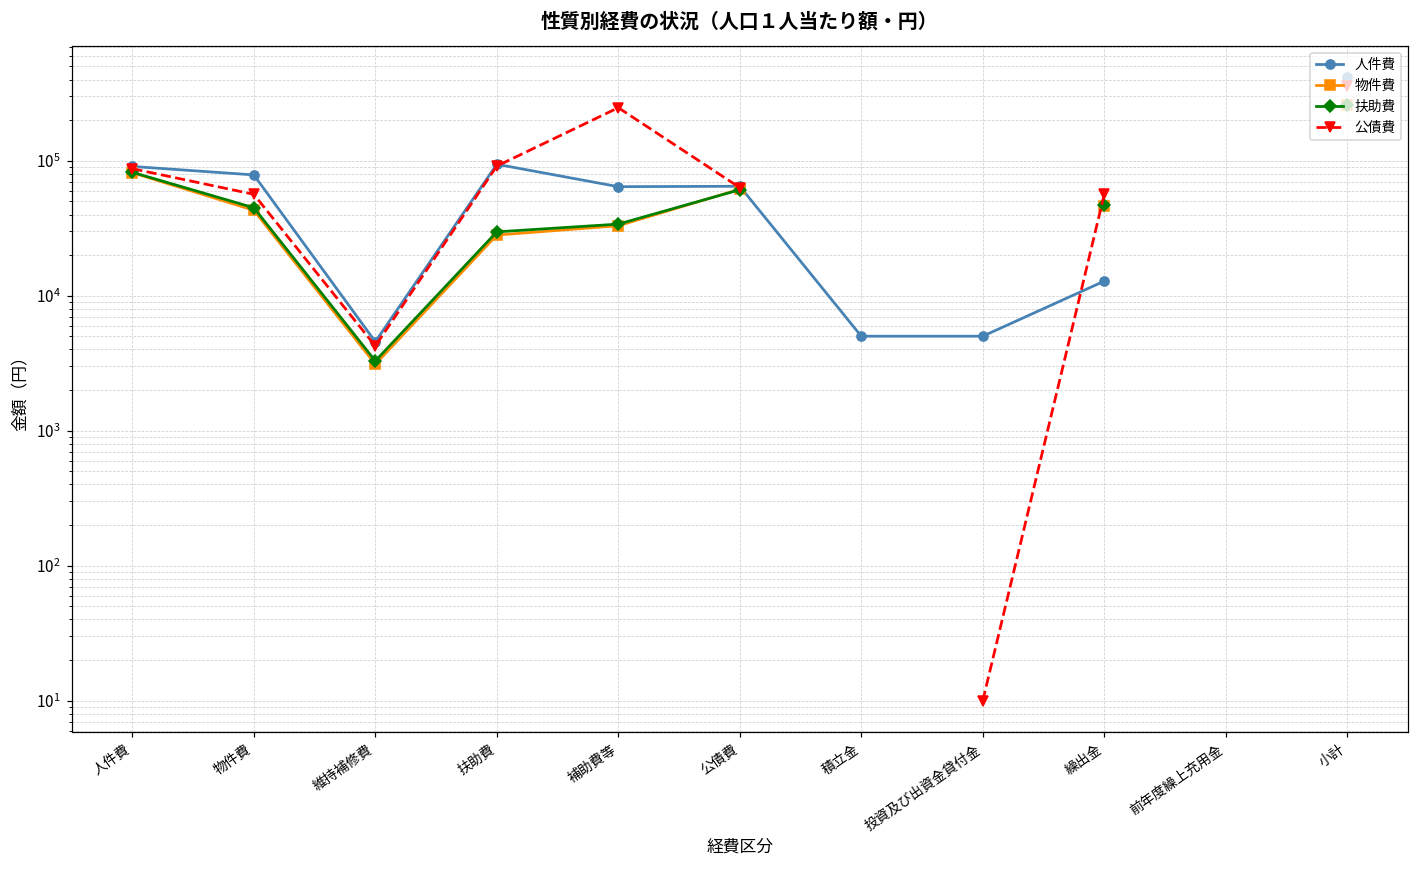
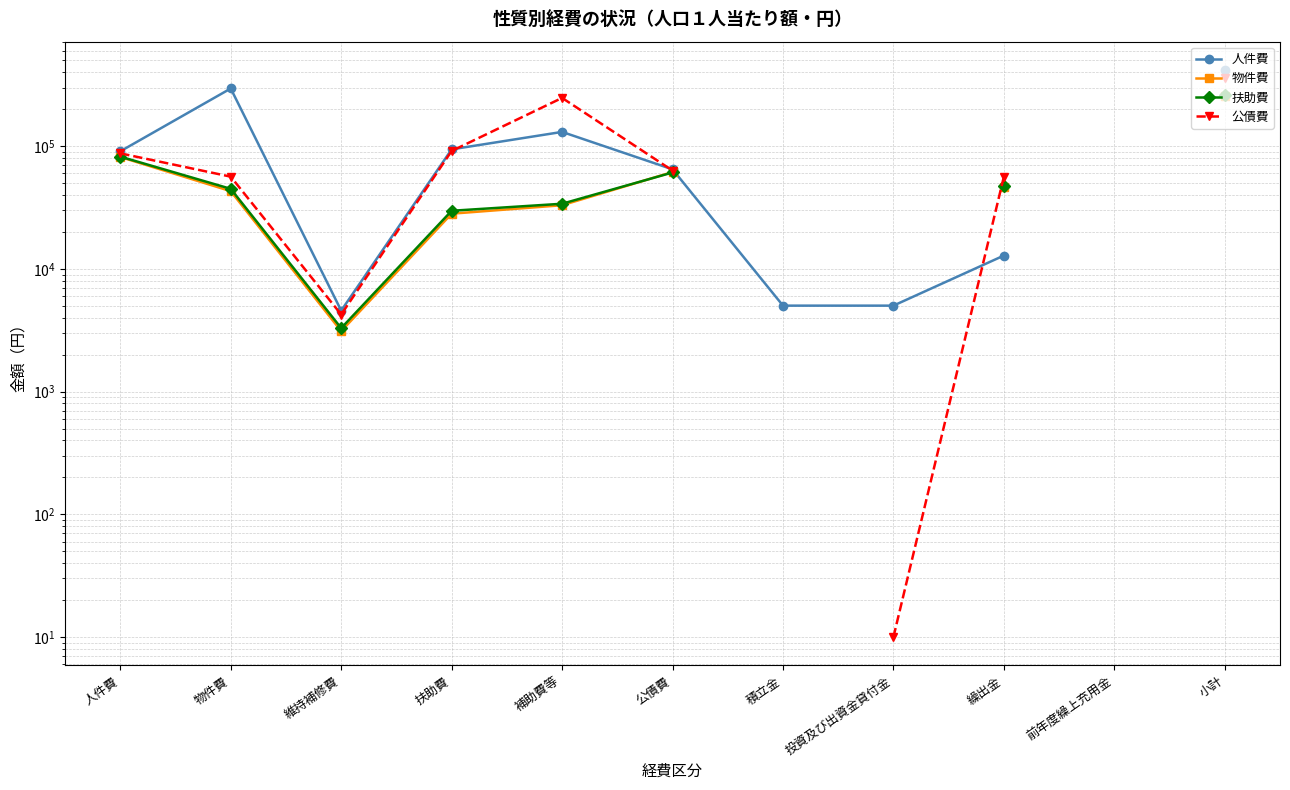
人件費, 物件費: 80000 -> 300000
人件費, 補助費等: 60000 -> 130000
